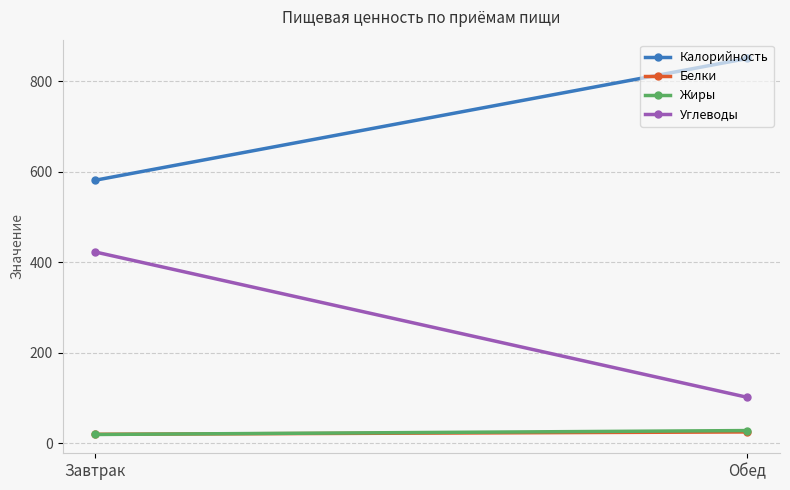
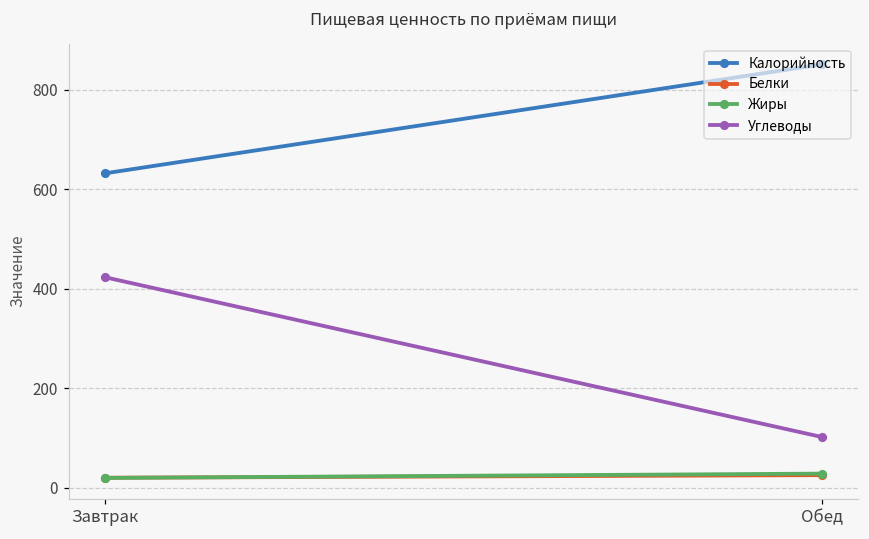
Калорийность, Завтрак: 580 -> 630
